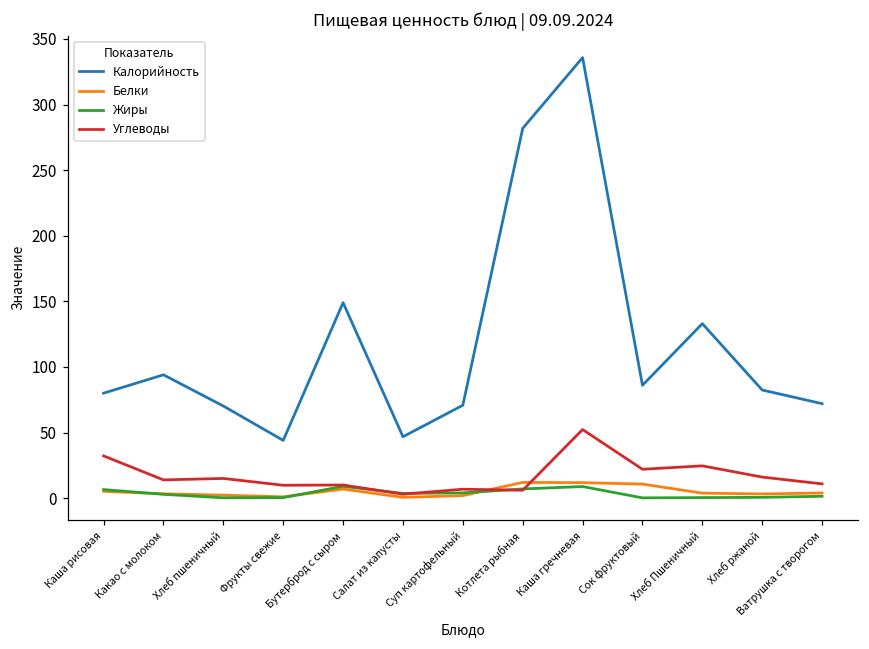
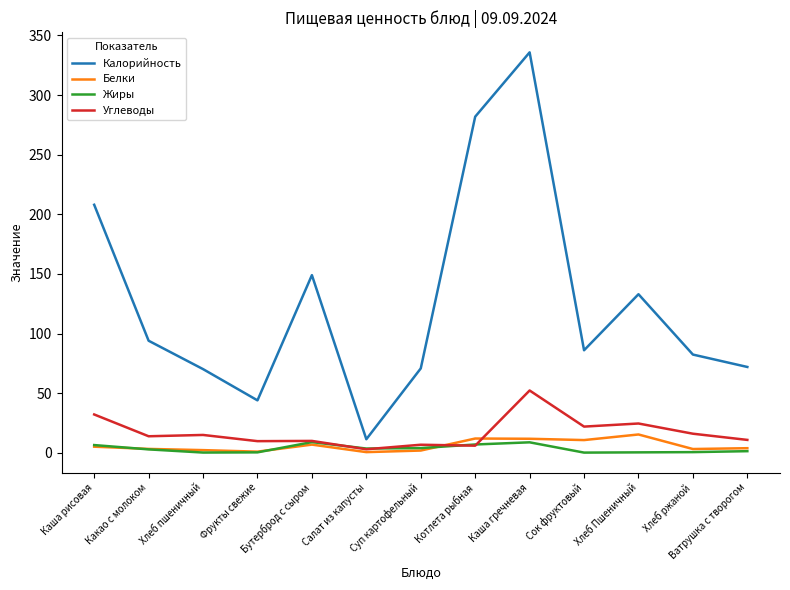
Калорийность, Каша рисовая: 80 -> 208
Калорийность, Салат из капусты: 47 -> 11
Белки, Хлеб Пшеничный: 4 -> 15
